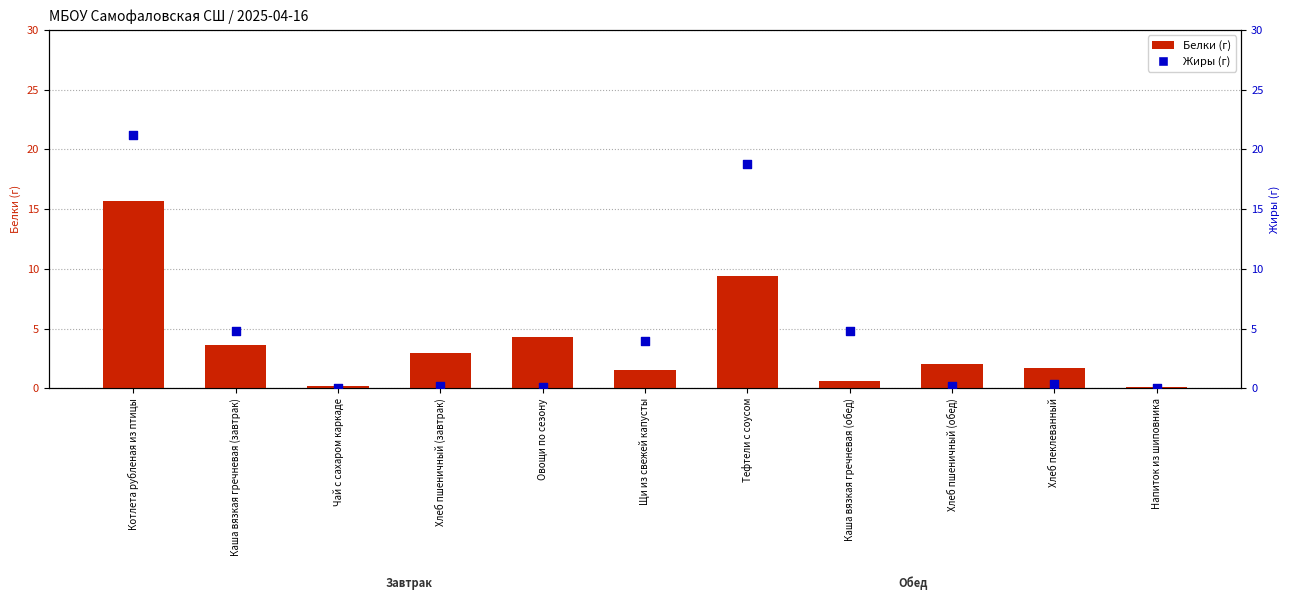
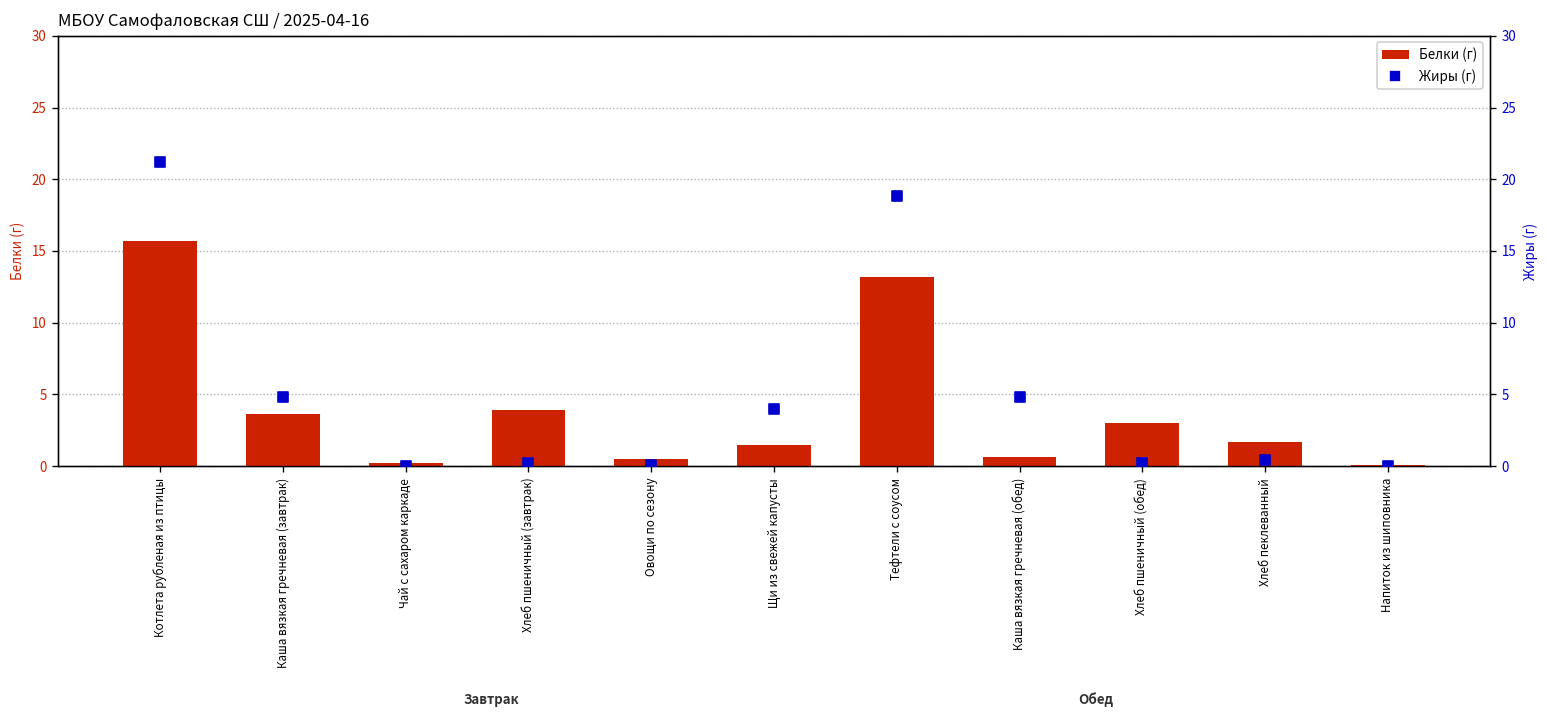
Белки (г), Хлеб пшеничный (завтрак): 3.0 -> 3.9
Белки (г), Овощи по сезону: 4.3 -> 0.5
Белки (г), Тефтели с соусом: 9.4 -> 13.2
Белки (г), Хлеб пшеничный (обед): 2 -> 3
